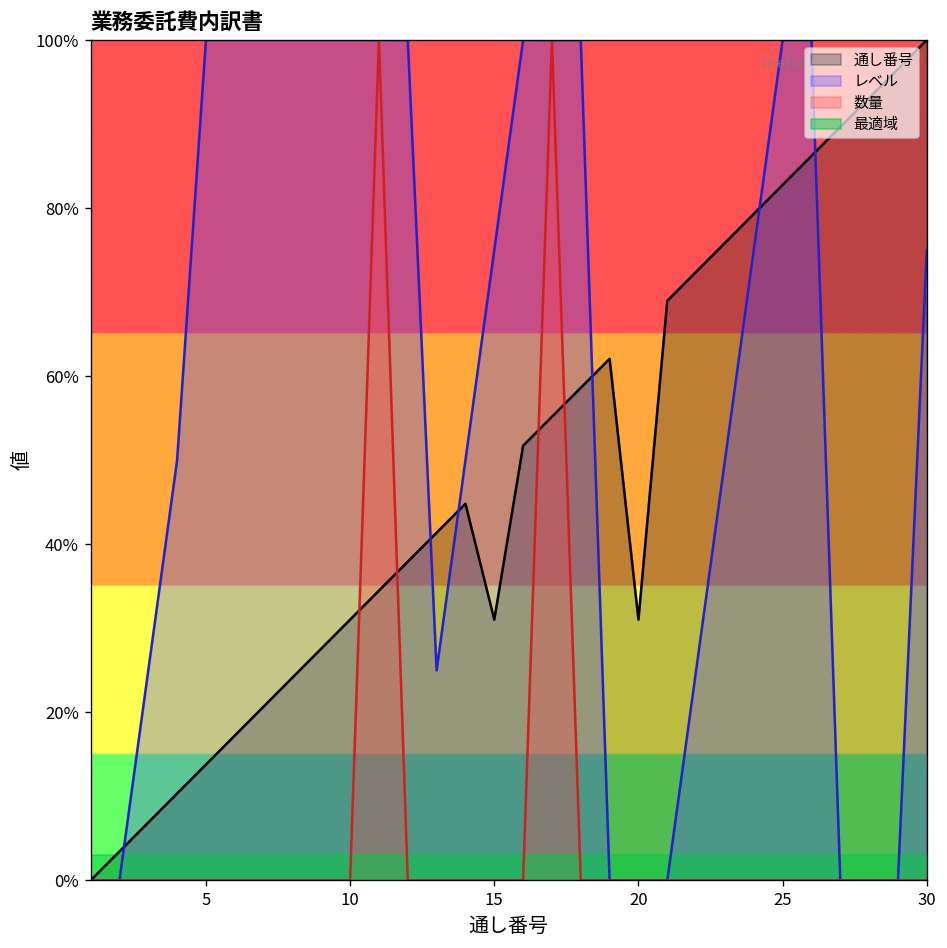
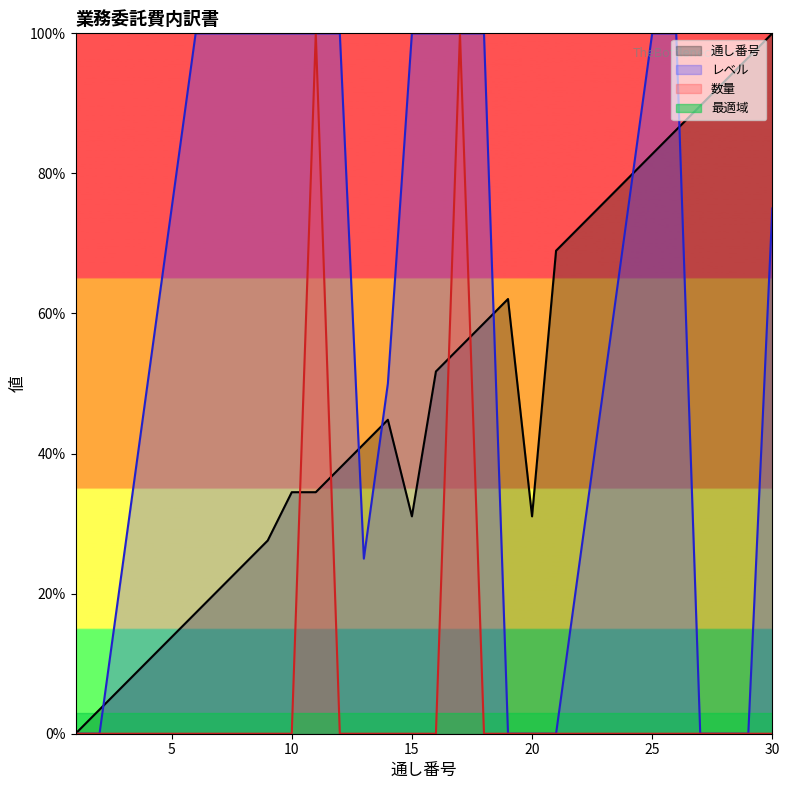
レベル, 5: 100% -> 75%
通し番号, 10: 31% -> 34%
レベル, 15: 75% -> 100%
